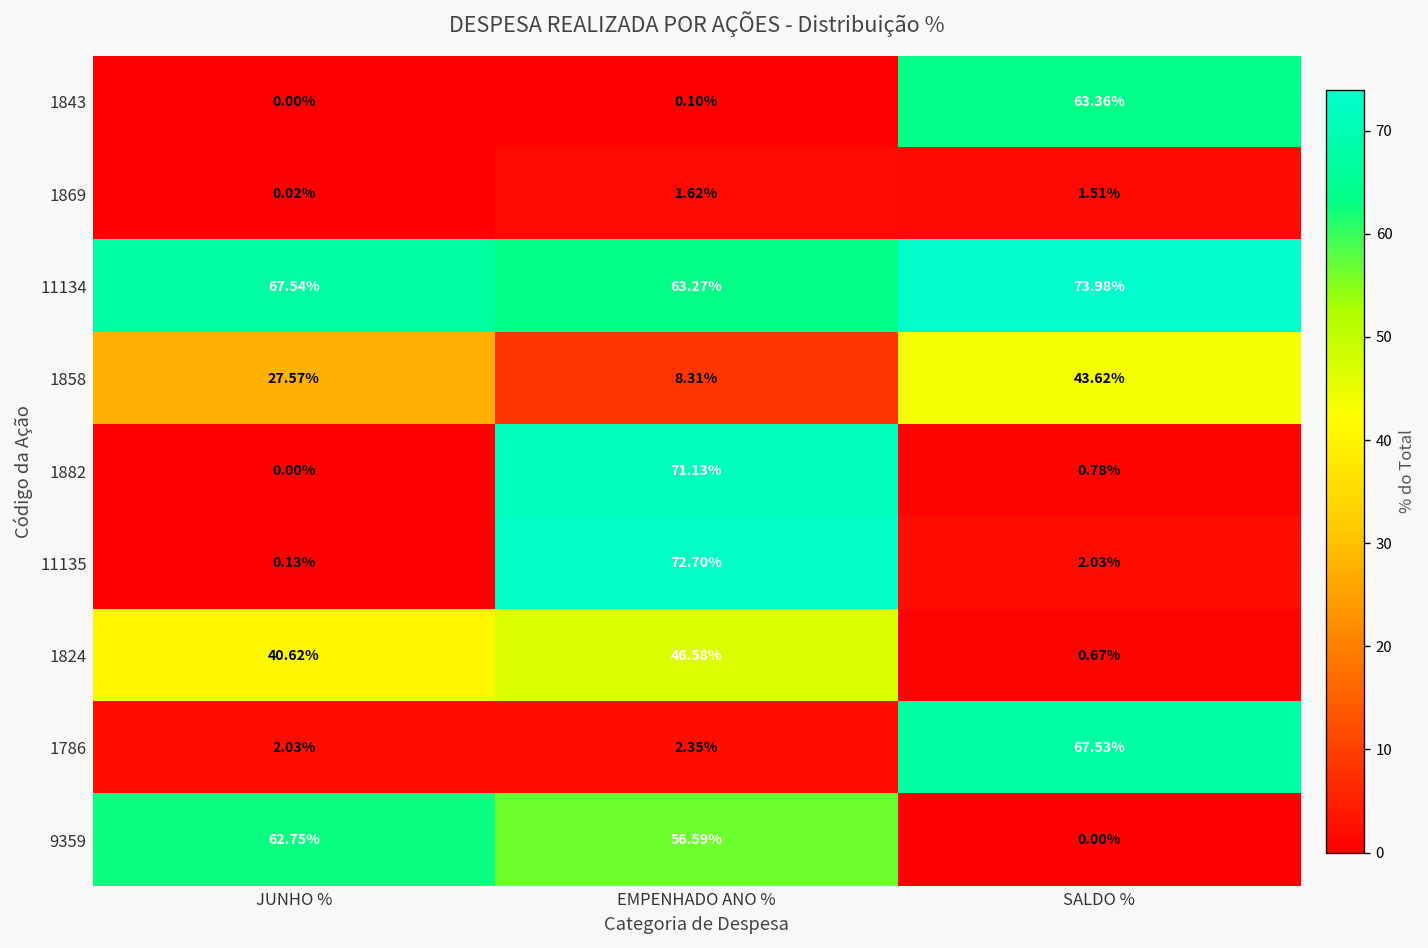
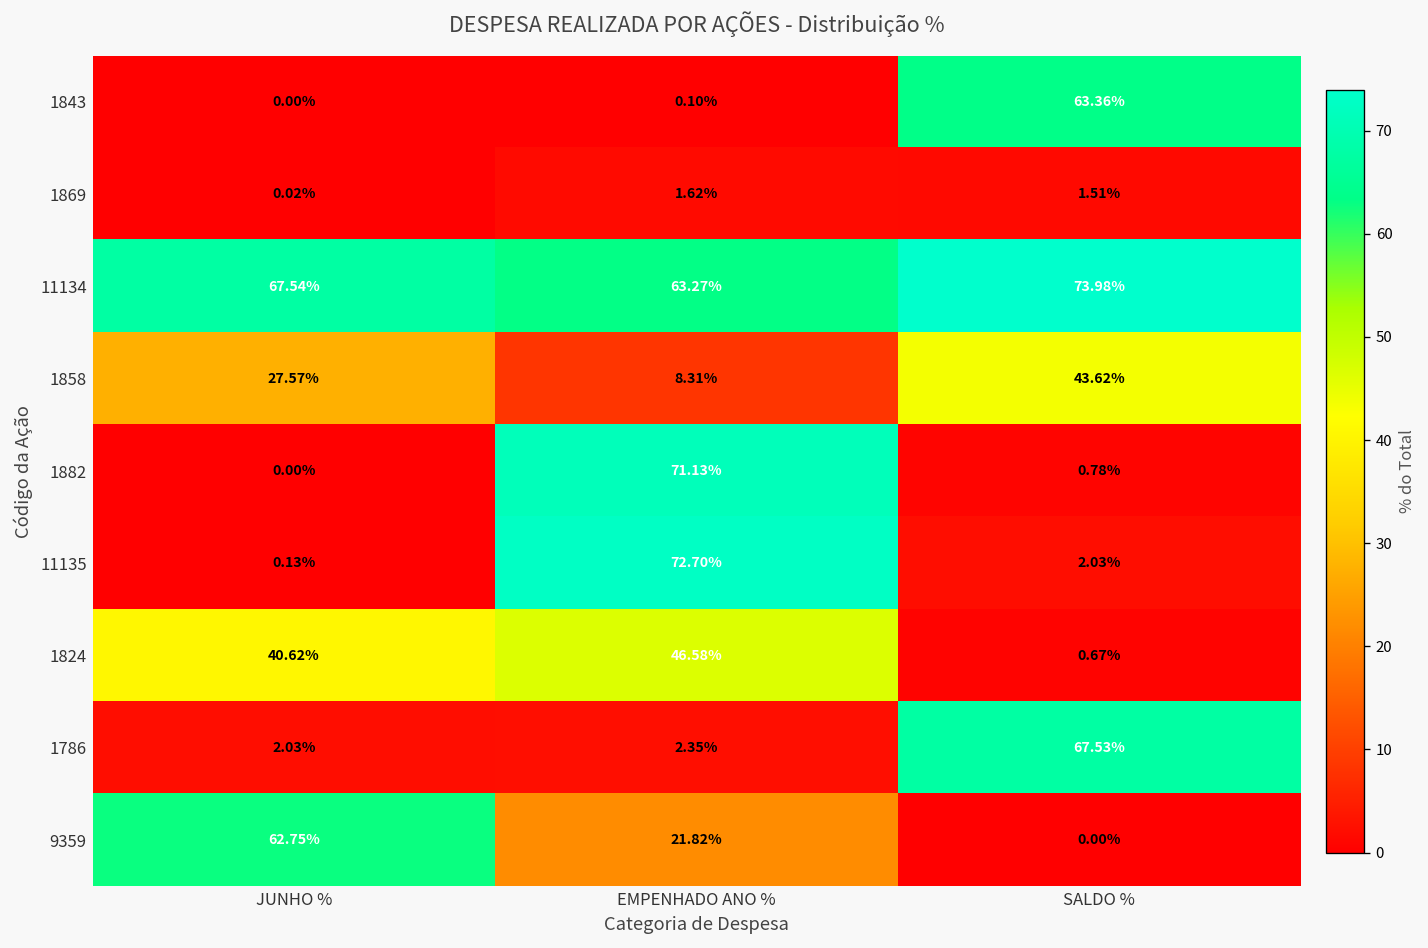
9359, EMPENHADO ANO %: 56.59% -> 21.82%
